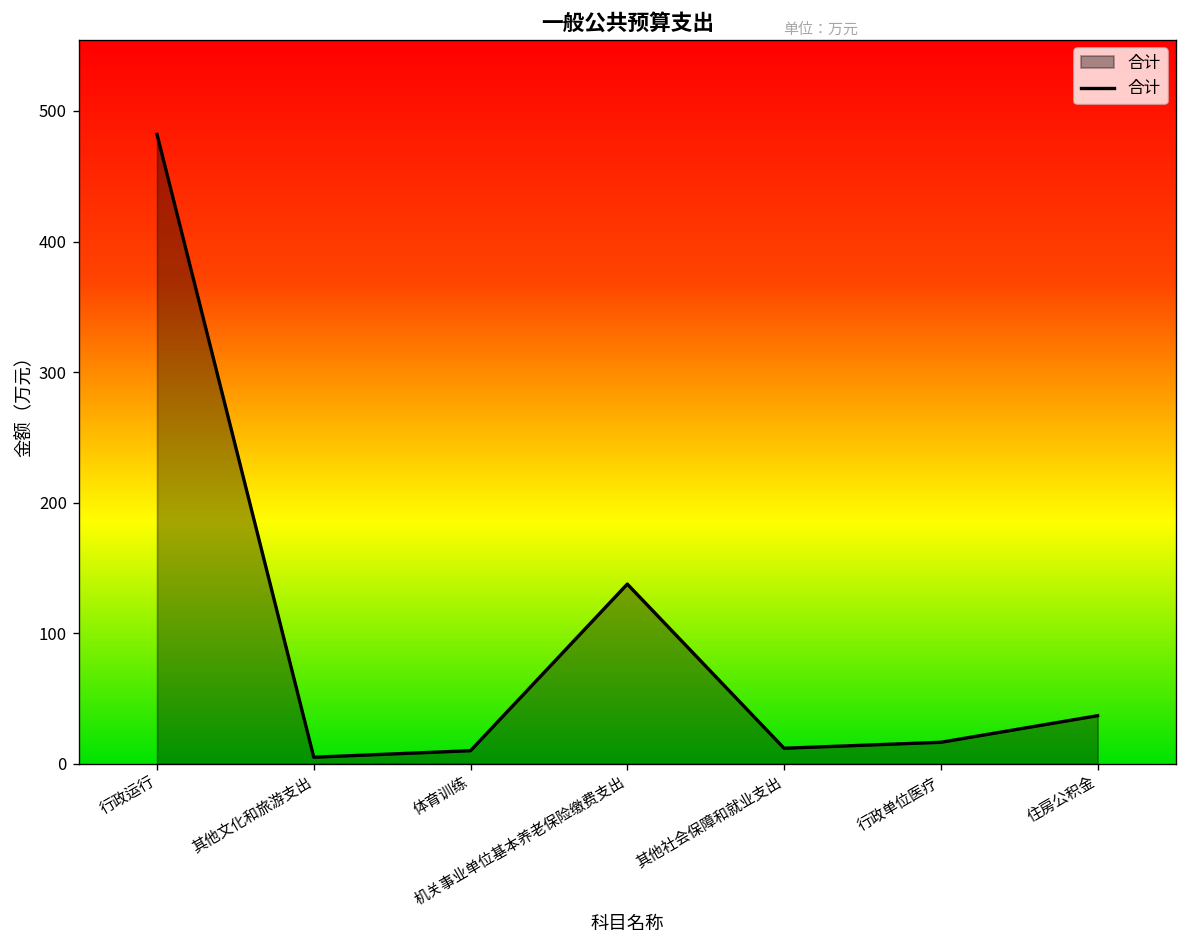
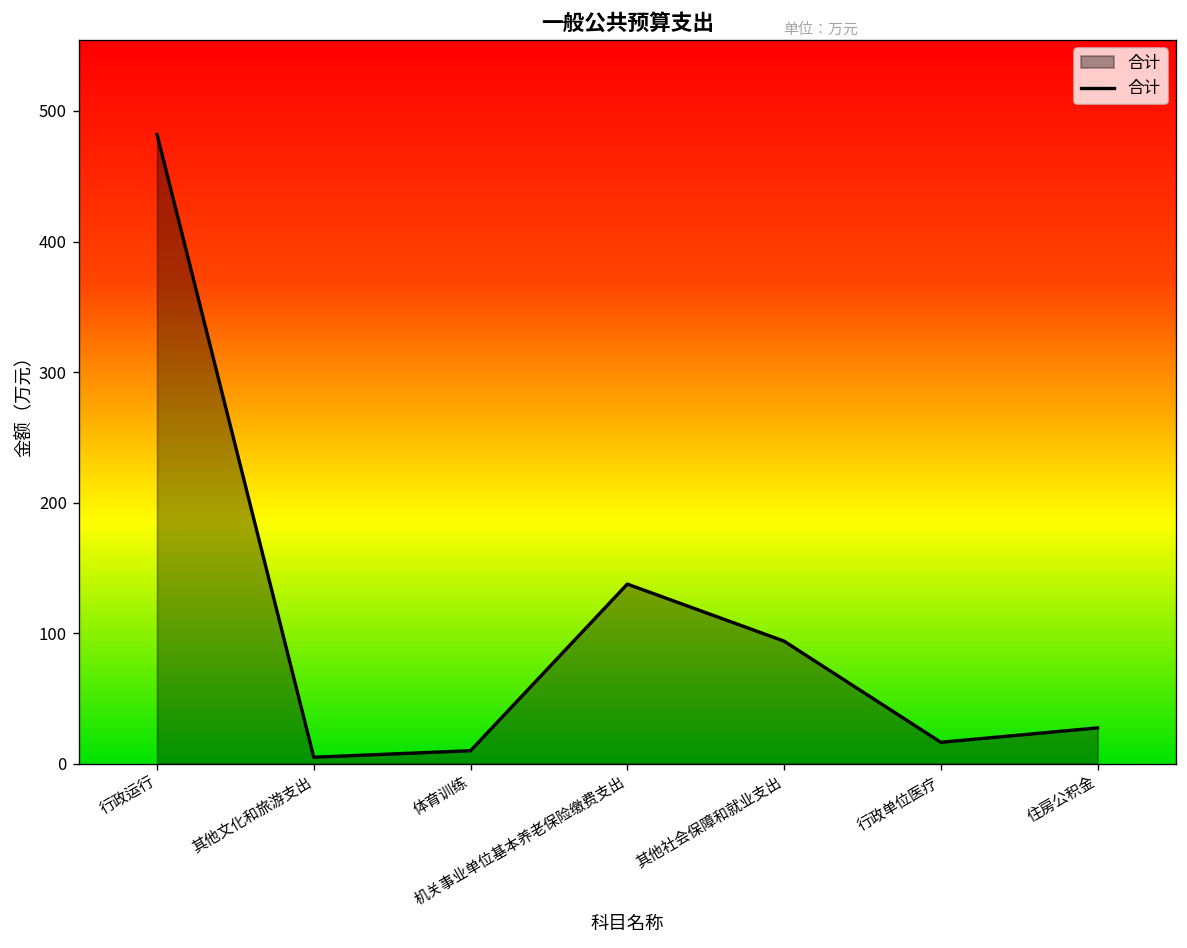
其他社会保障和就业支出: 12 -> 94
住房公积金: 37 -> 27
